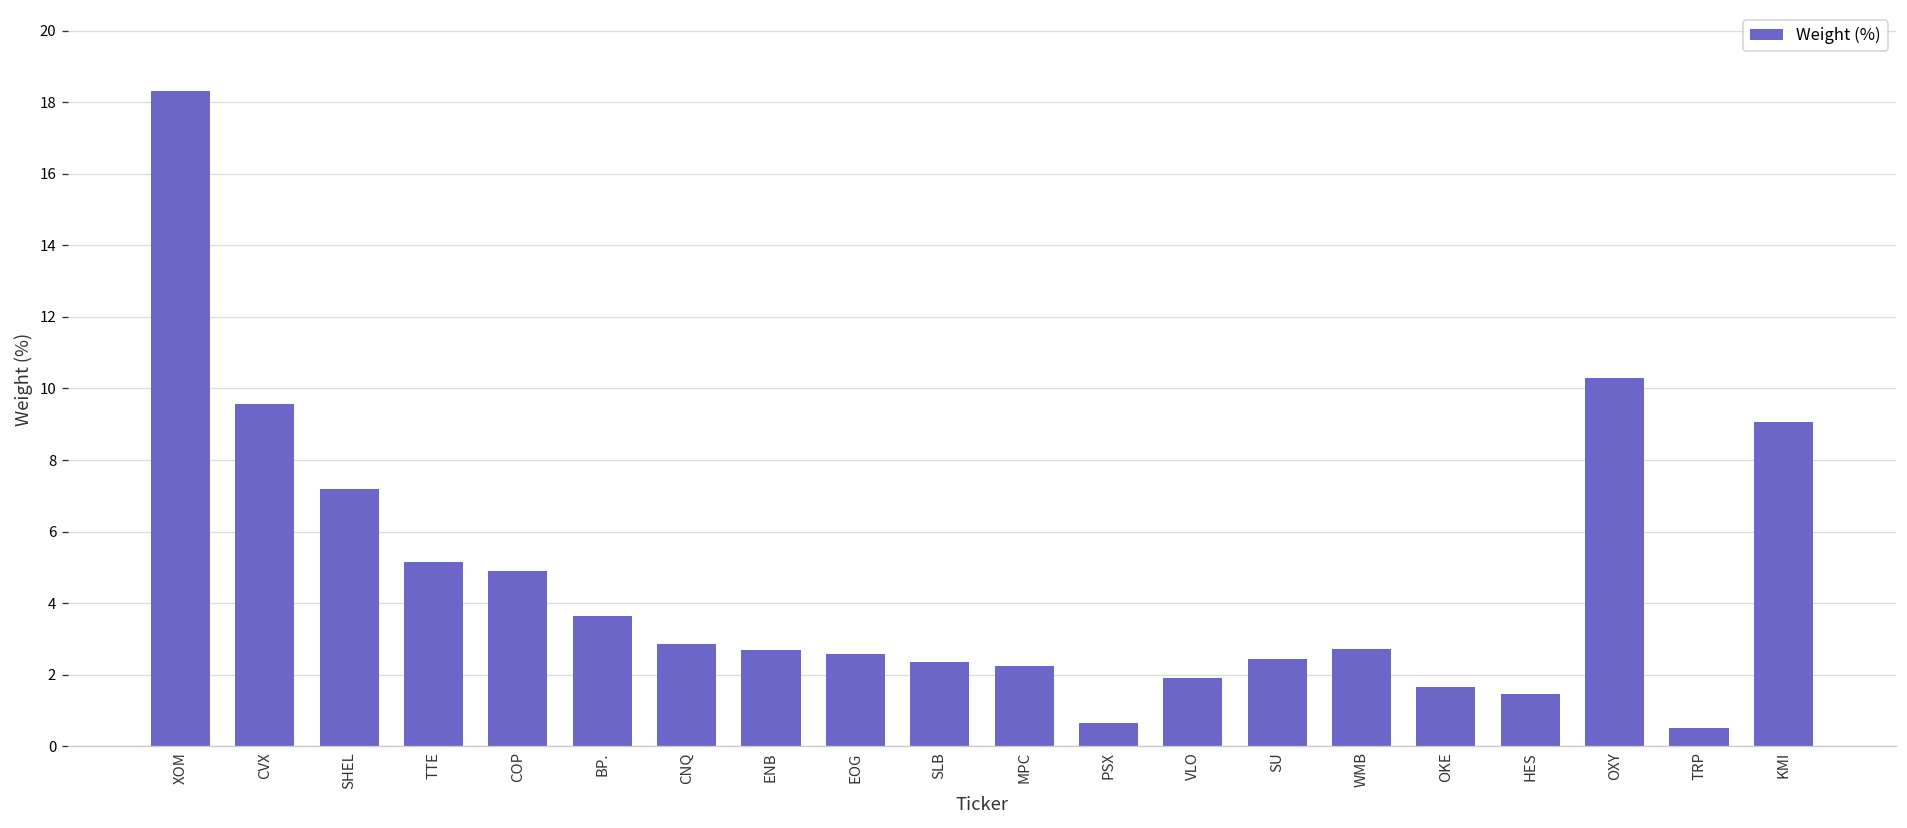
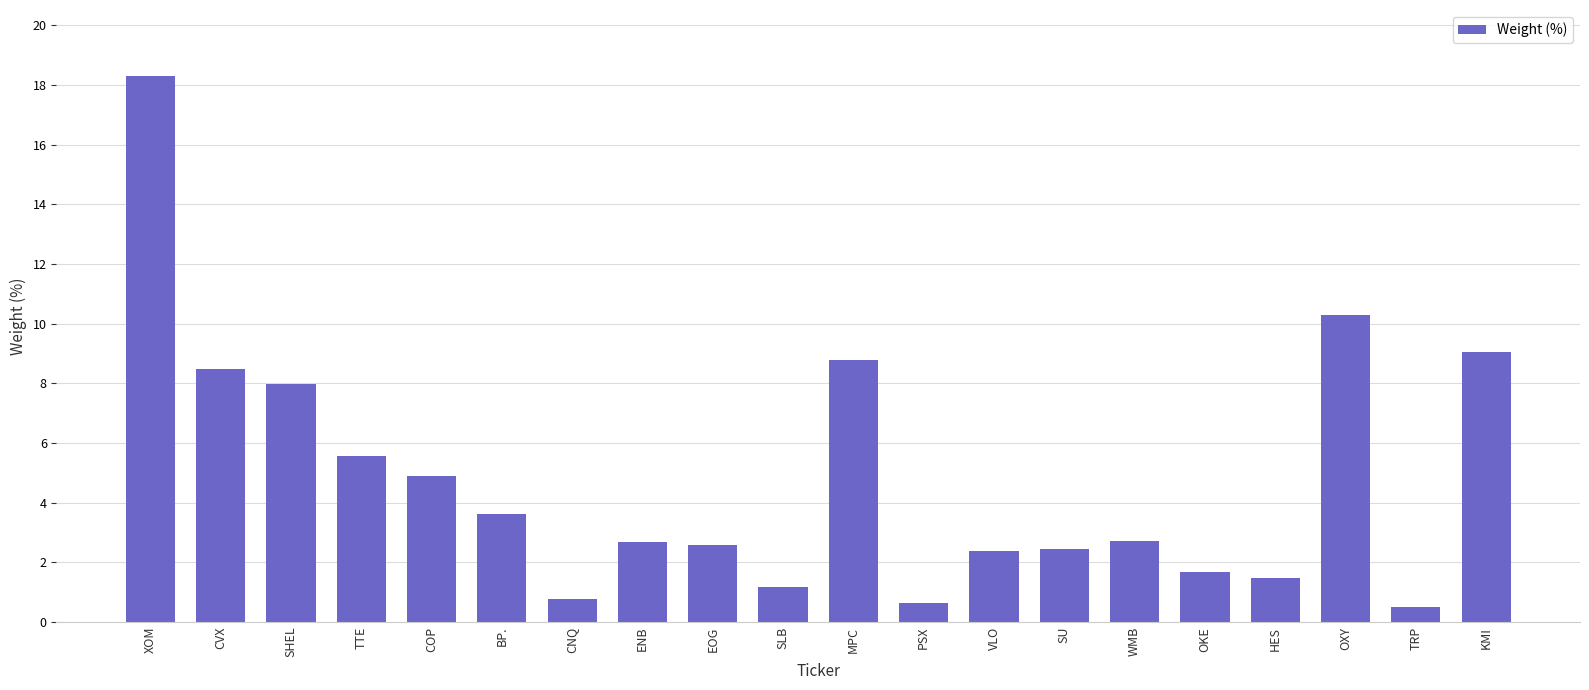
CVX: 9.6 -> 8.5
SHEL: 7.2 -> 8.0
TTE: 5.1 -> 5.6
CNQ: 2.9 -> 0.8
SLB: 2.4 -> 1.2
MPC: 2.2 -> 8.8
VLO: 1.9 -> 2.4
